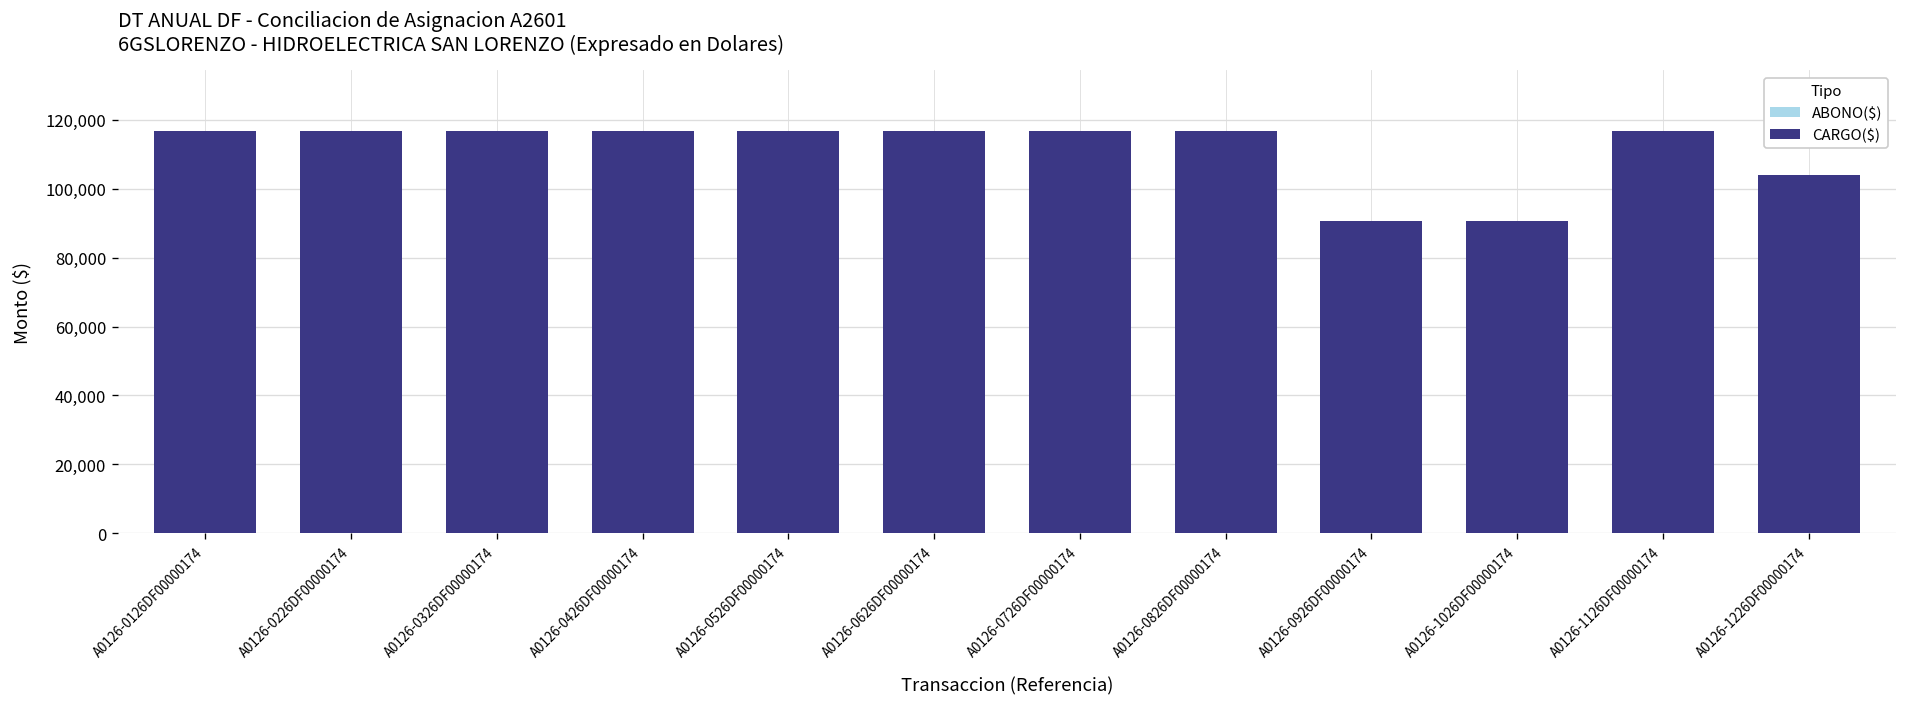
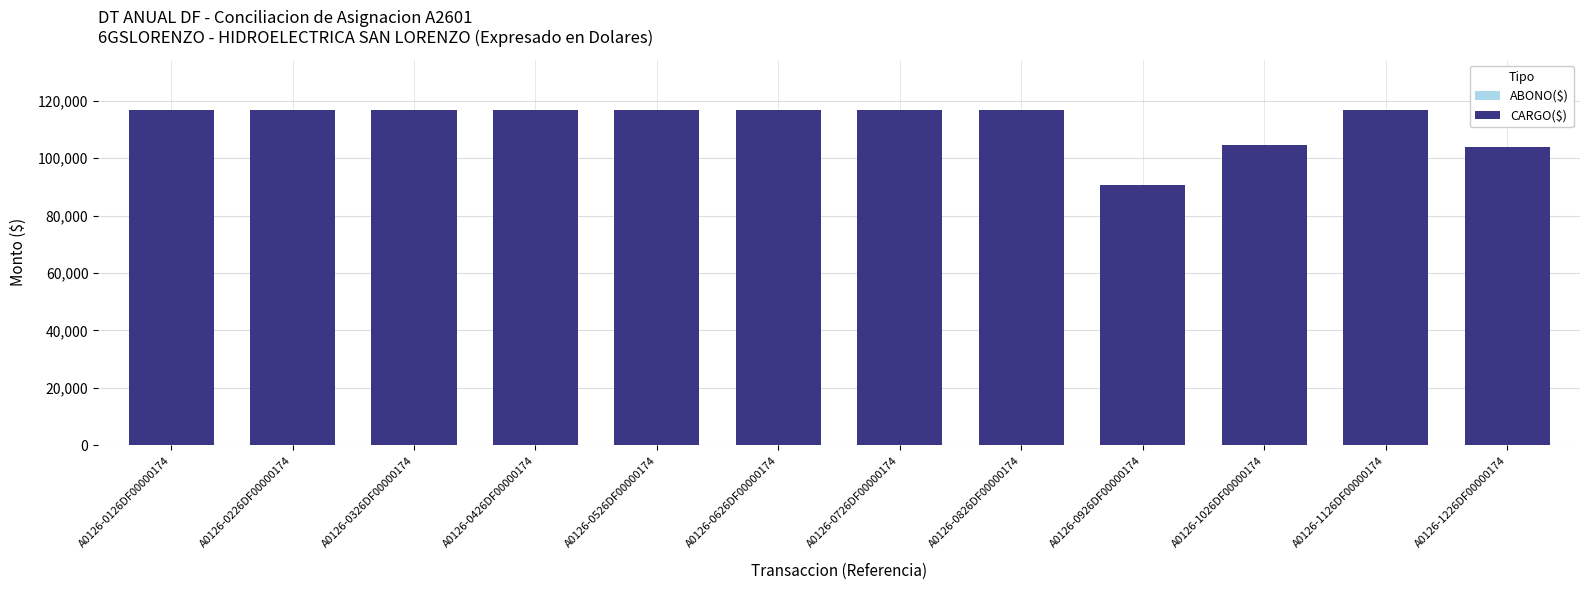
CARGO($), A0126-1026DF00000174: 91,000 -> 104,000
